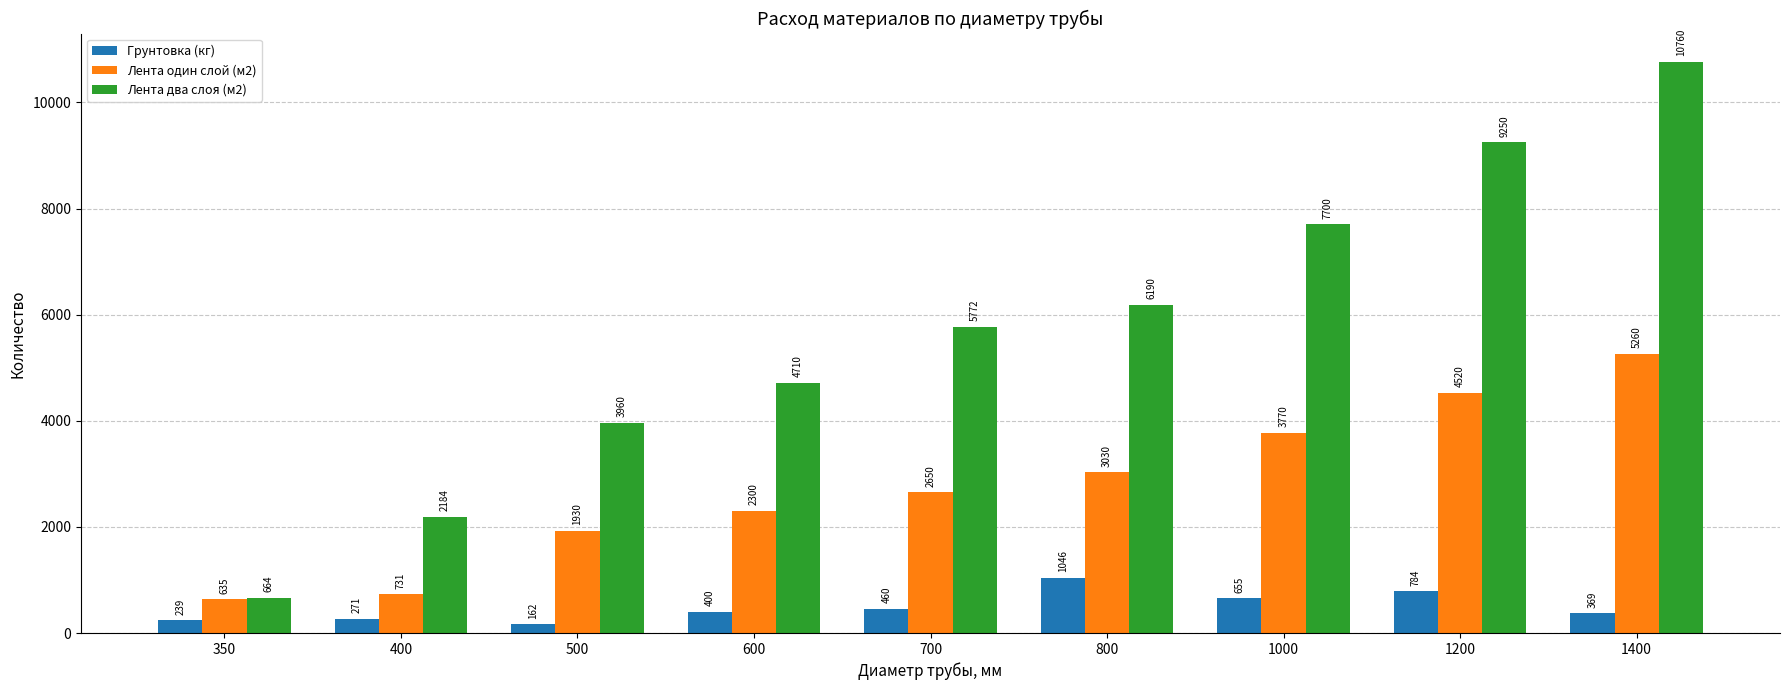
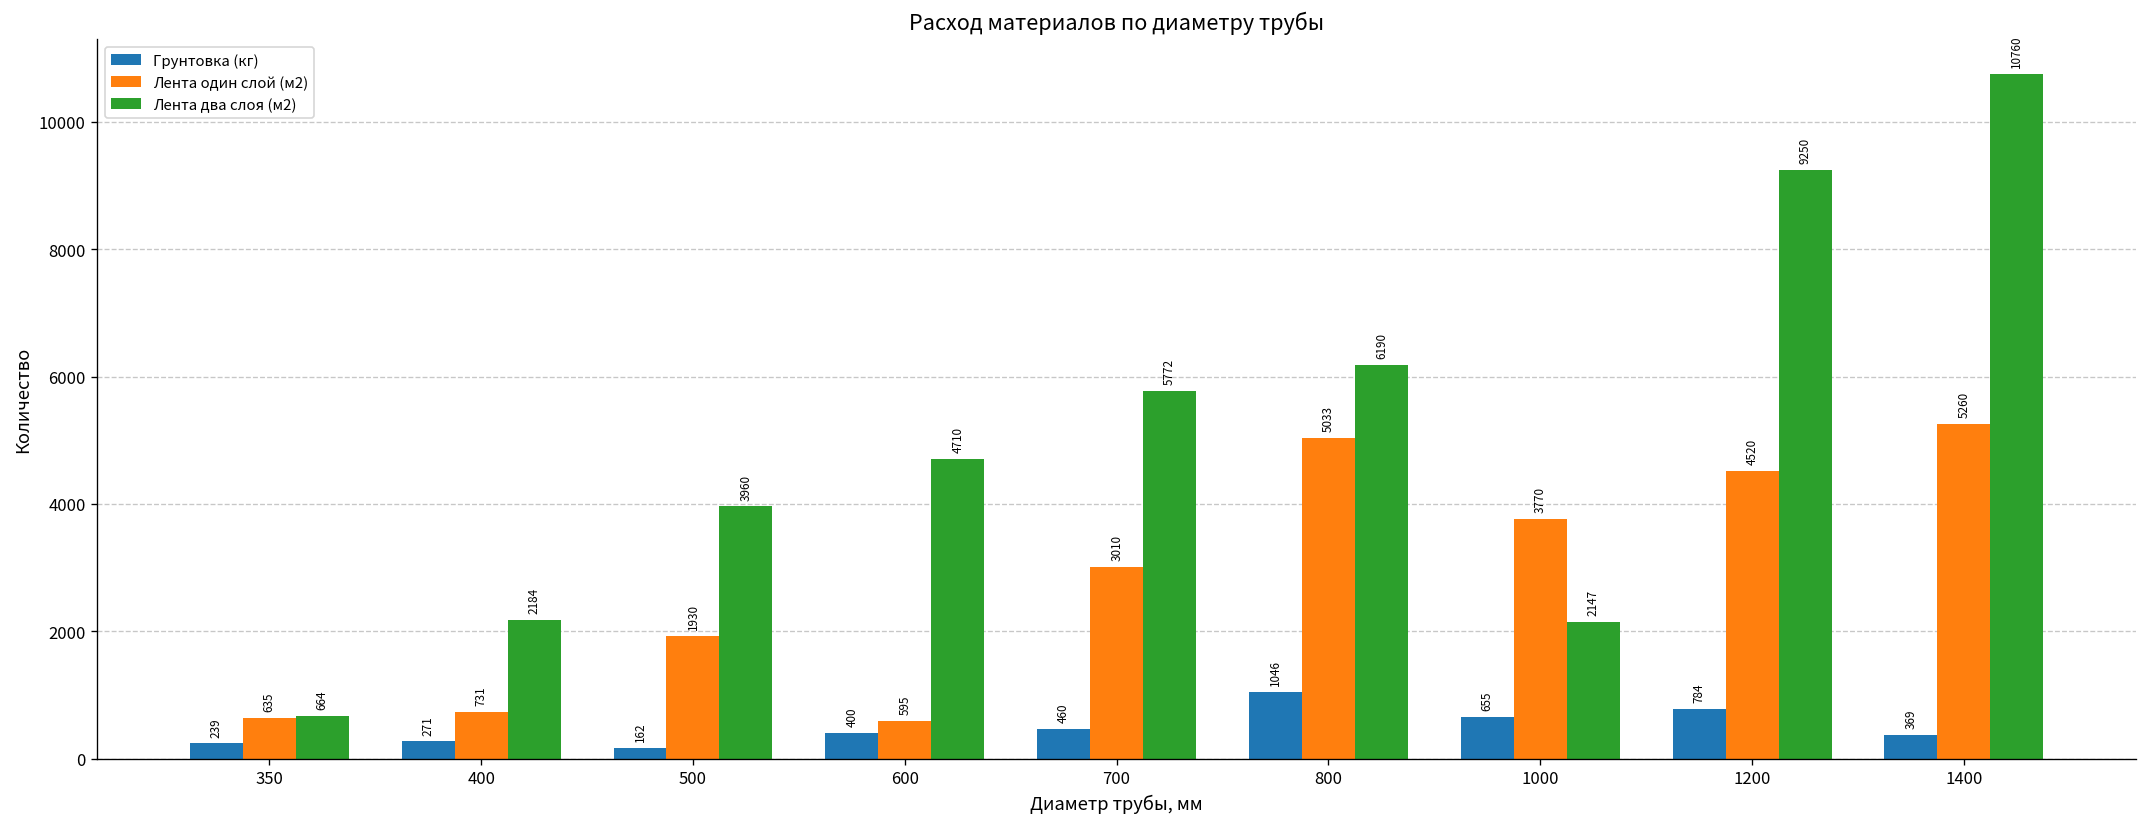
Лента один слой (м2), 600: 2300 -> 595
Лента один слой (м2), 700: 2650 -> 3010
Лента один слой (м2), 800: 3030 -> 5033
Лента два слоя (м2), 1000: 7700 -> 2147
